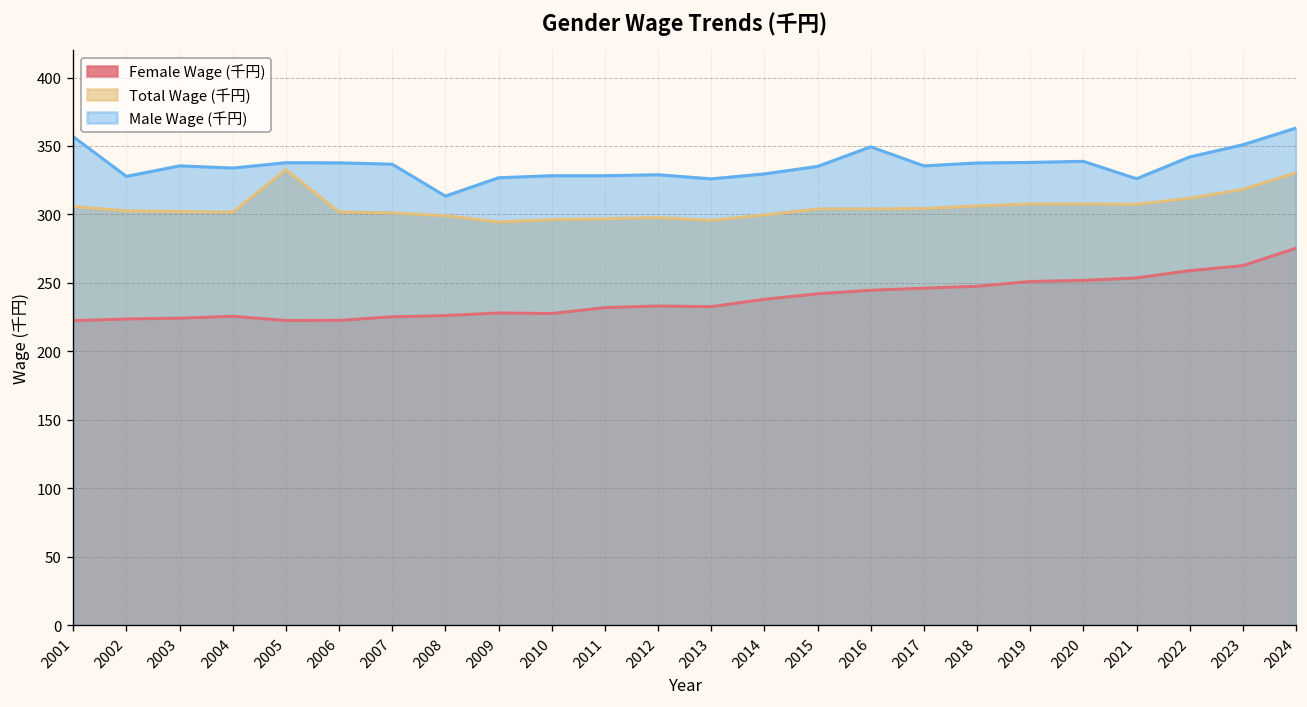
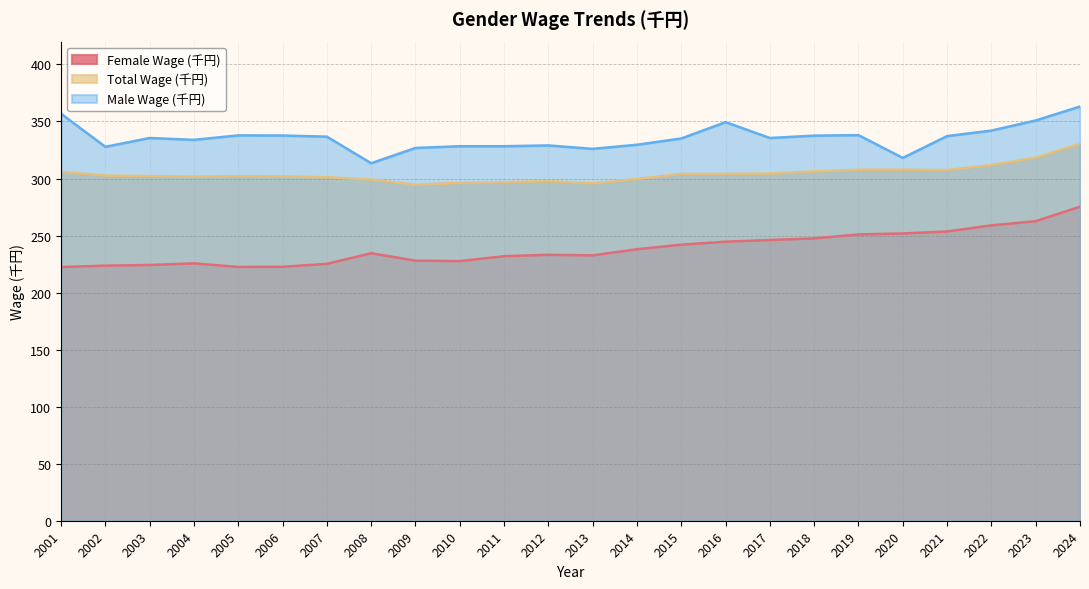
Total Wage (千円), 2005: 333 -> 302
Female Wage (千円), 2008: 226 -> 235
Male Wage (千円), 2020: 339 -> 318
Male Wage (千円), 2021: 326 -> 337
